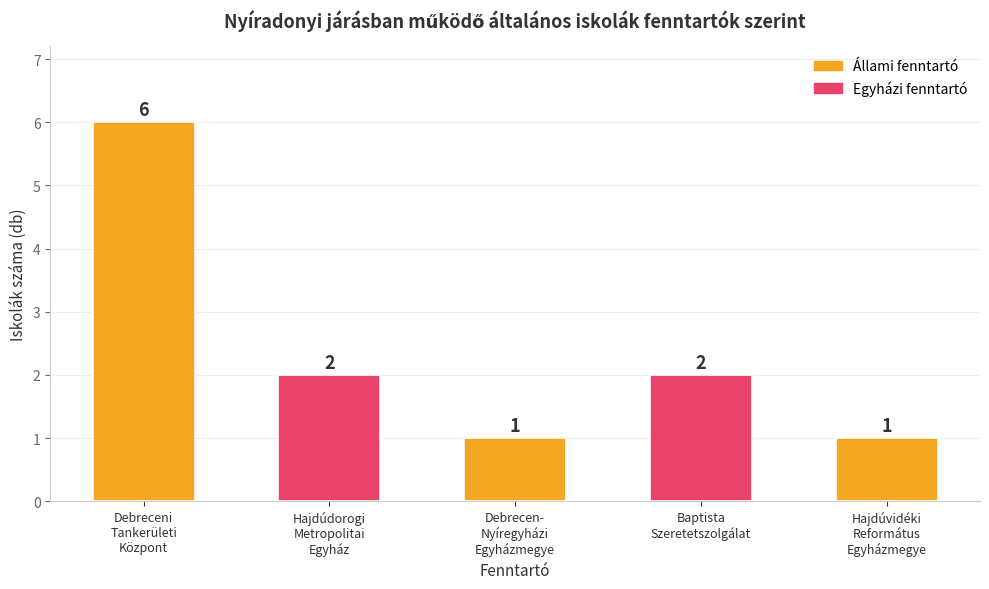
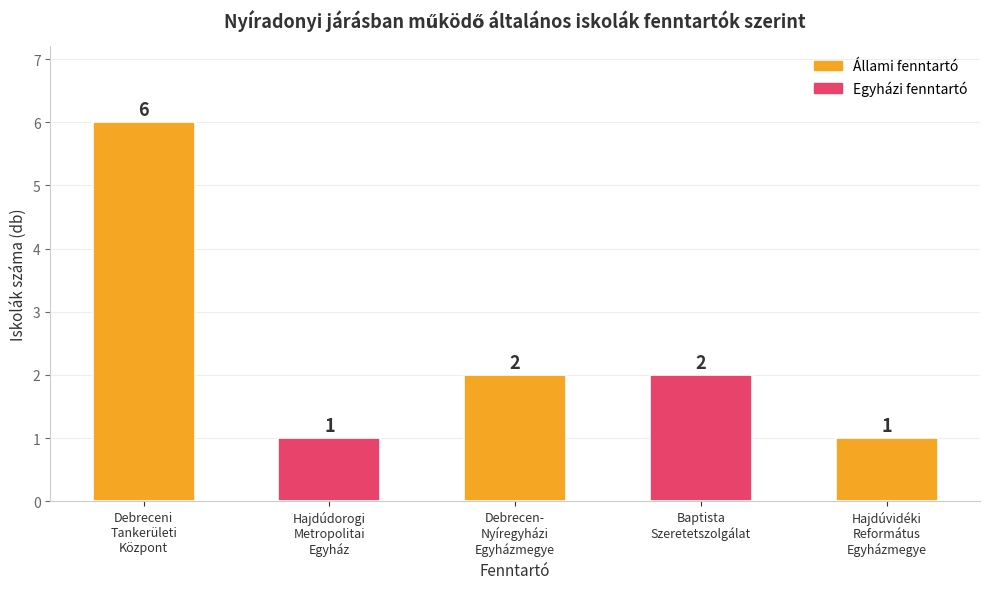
Hajdúdorogi Metropolitai Egyház: 2 -> 1
Debrecen- Nyíregyházi Egyházmegye: 1 -> 2
